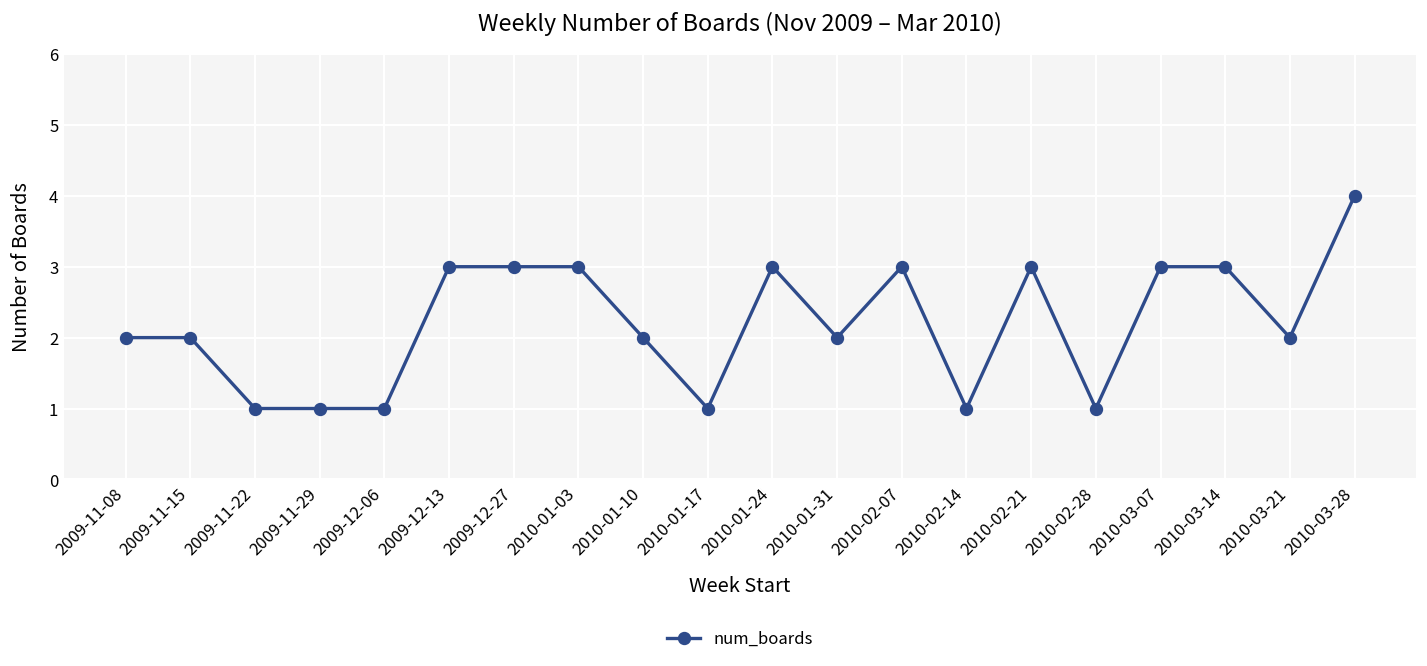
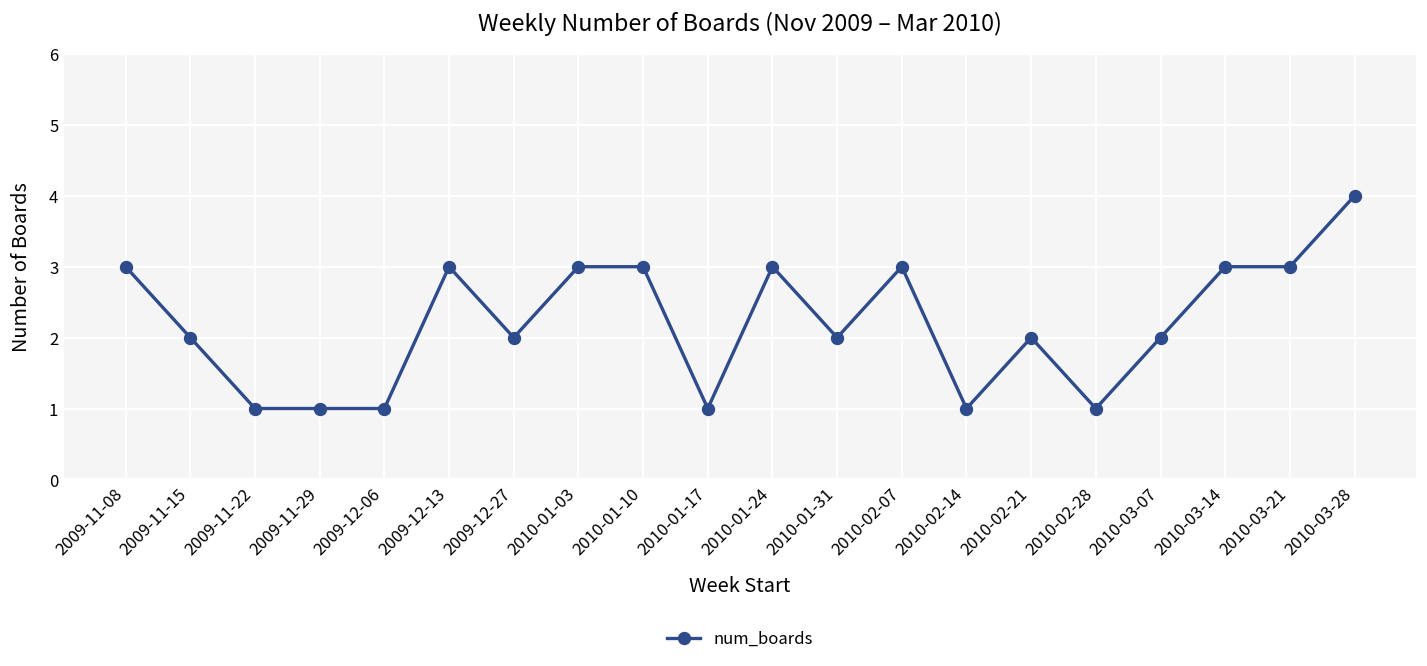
2009-11-08: 2 -> 3
2009-12-27: 3 -> 2
2010-01-10: 2 -> 3
2010-02-21: 3 -> 2
2010-03-07: 3 -> 2
2010-03-21: 2 -> 3
